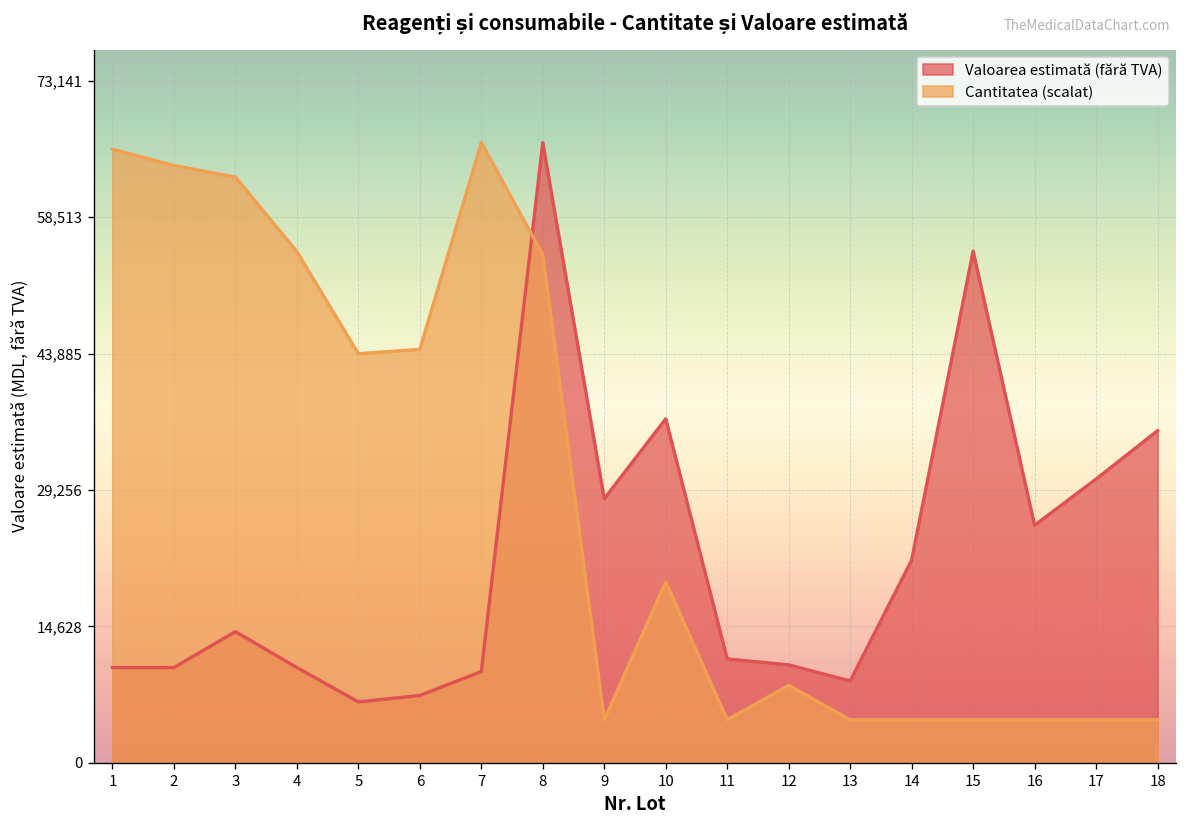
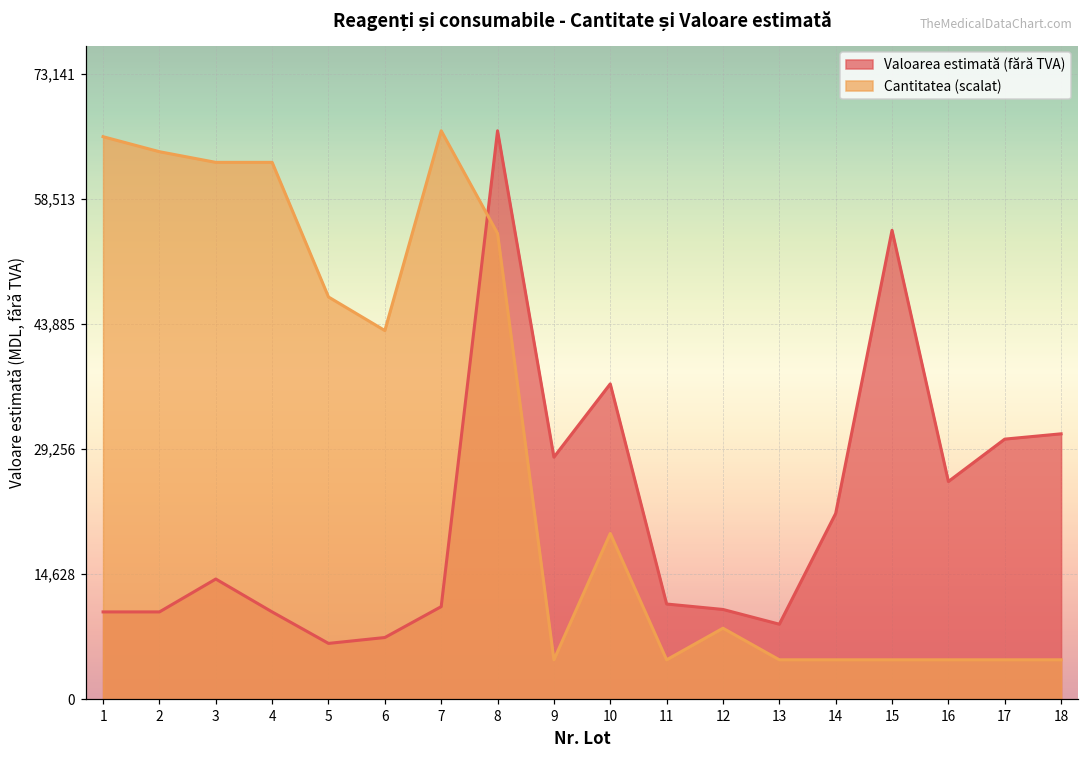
Cantitatea (scalat), 4: 55,000 -> 63,000
Cantitatea (scalat), 5: 44,000 -> 47,000
Cantitatea (scalat), 6: 44,000 -> 43,000
Valoarea estimată (fără TVA), 7: 10,000 -> 11,000
Valoarea estimată (fără TVA), 18: 36,000 -> 31,000
